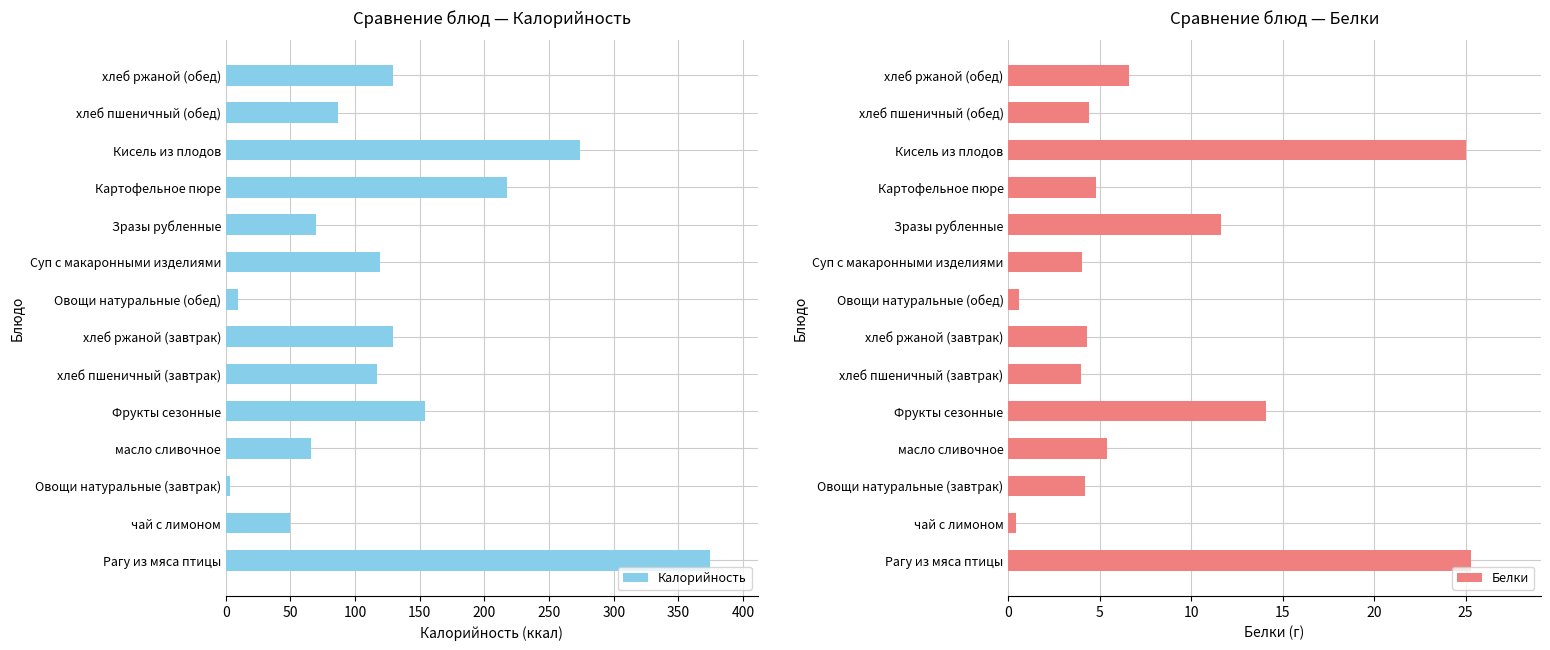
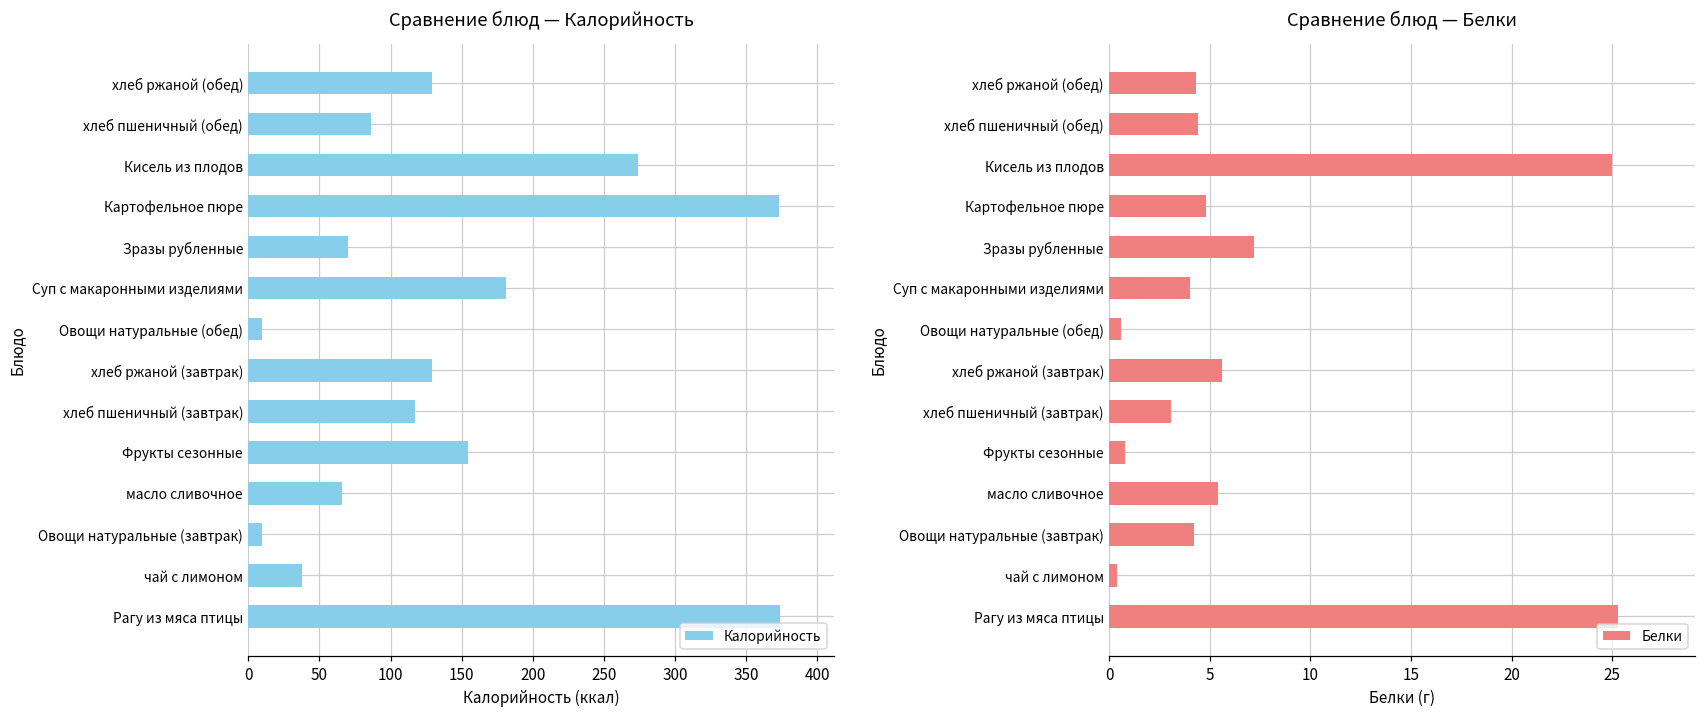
Сравнение блюд — Калорийность, Картофельное пюре: 218 -> 373
Сравнение блюд — Калорийность, Суп с макаронными изделиями: 119 -> 181
Сравнение блюд — Калорийность, Овощи натуральные (завтрак): 3 -> 10
Сравнение блюд — Калорийность, чай с лимоном: 50 -> 38
Сравнение блюд — Белки, хлеб ржаной (обед): 6.6 -> 4.3
Сравнение блюд — Белки, Зразы рубленные: 11.6 -> 7.2
Сравнение блюд — Белки, хлеб ржаной (завтрак): 4.3 -> 5.6
Сравнение блюд — Белки, хлеб пшеничный (завтрак): 4.0 -> 3.1
Сравнение блюд — Белки, Фрукты сезонные: 14.1 -> 0.8
